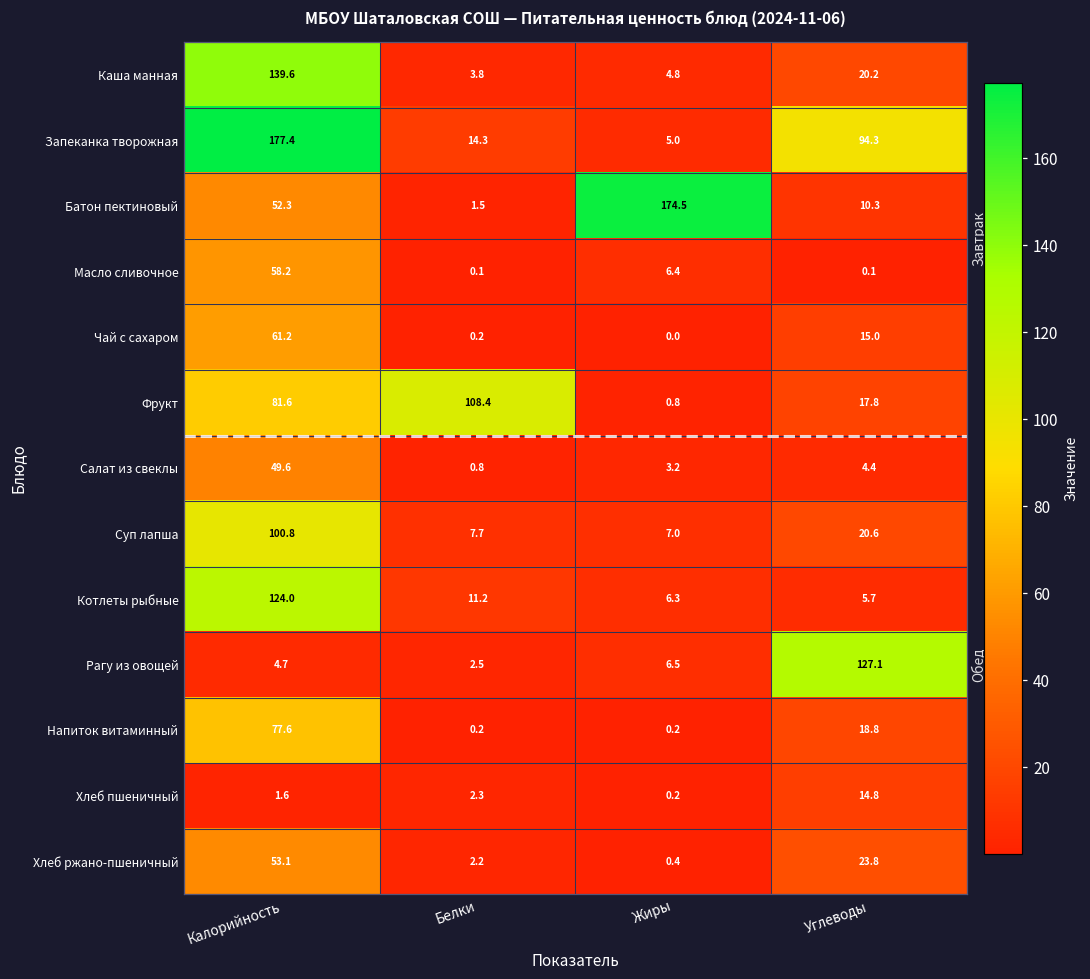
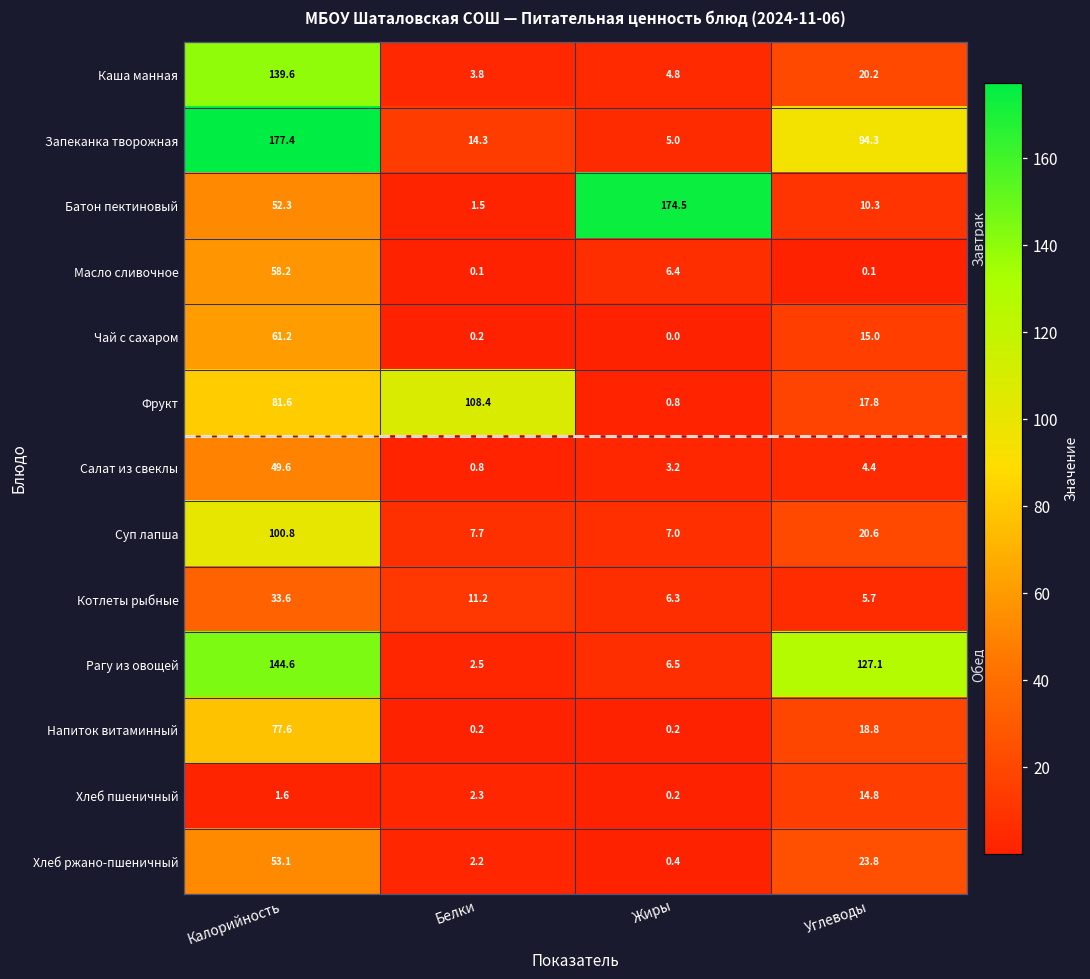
Котлеты рыбные, Калорийность: 124.0 -> 33.6
Рагу из овощей, Калорийность: 4.7 -> 144.6
